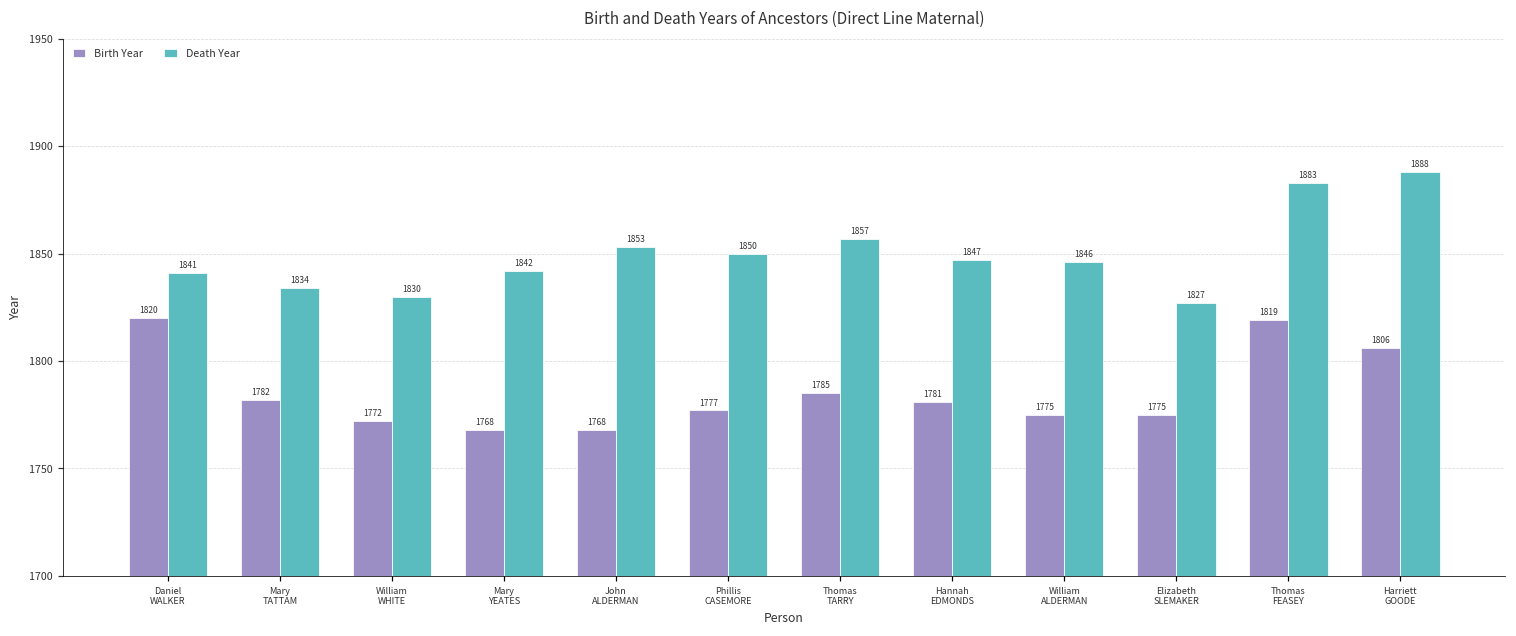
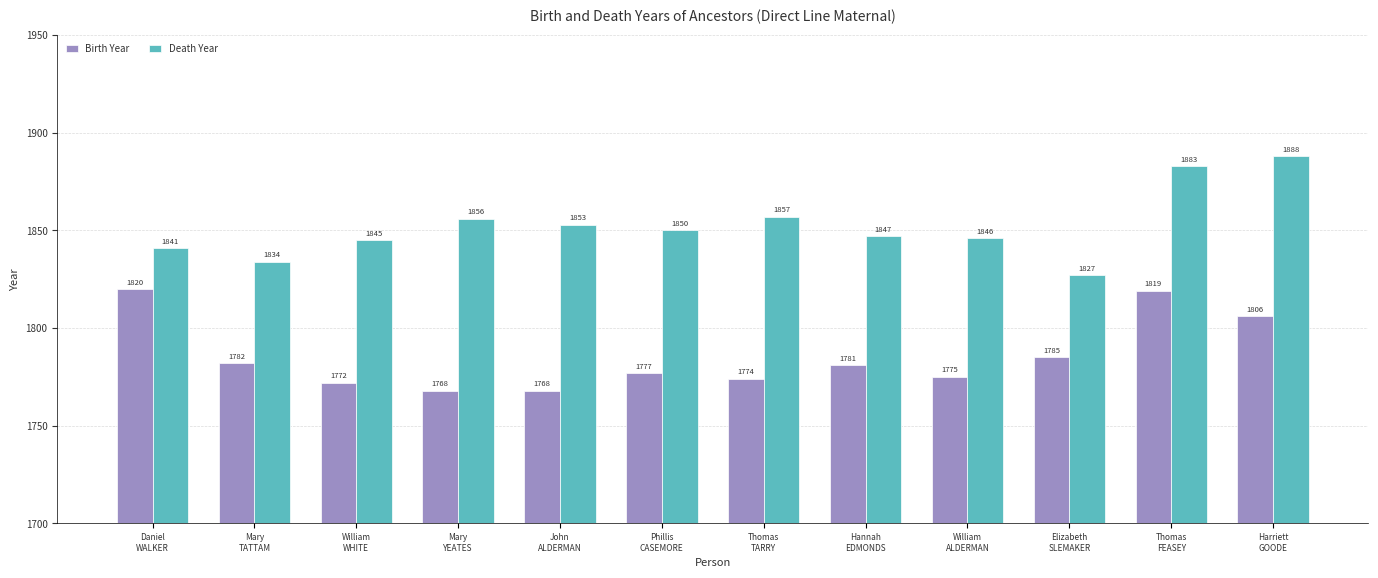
Death Year, William WHITE: 1830 -> 1845
Death Year, Mary YEATES: 1842 -> 1856
Birth Year, Thomas TARRY: 1785 -> 1774
Birth Year, Elizabeth SLEMAKER: 1775 -> 1785
